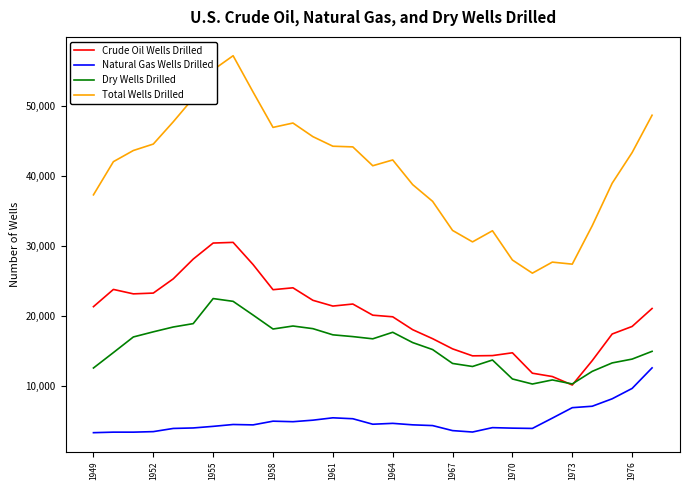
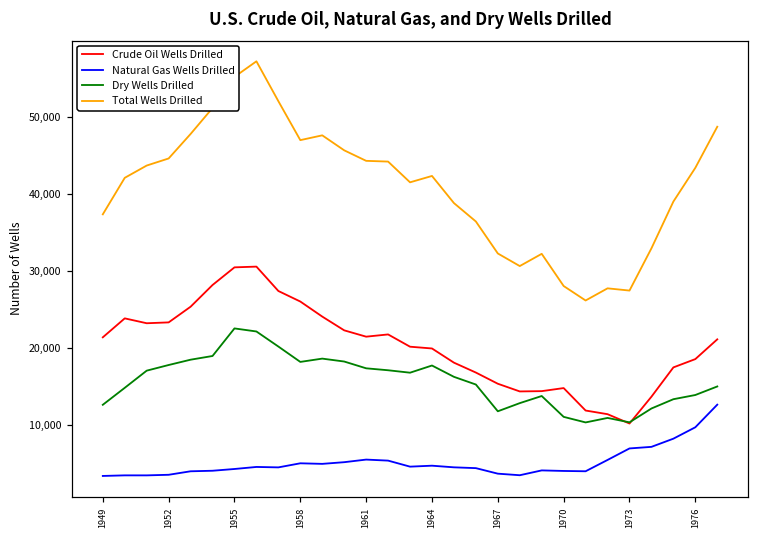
Crude Oil Wells Drilled, 1958: 24,000 -> 26,000
Dry Wells Drilled, 1967: 13,000 -> 12,000
